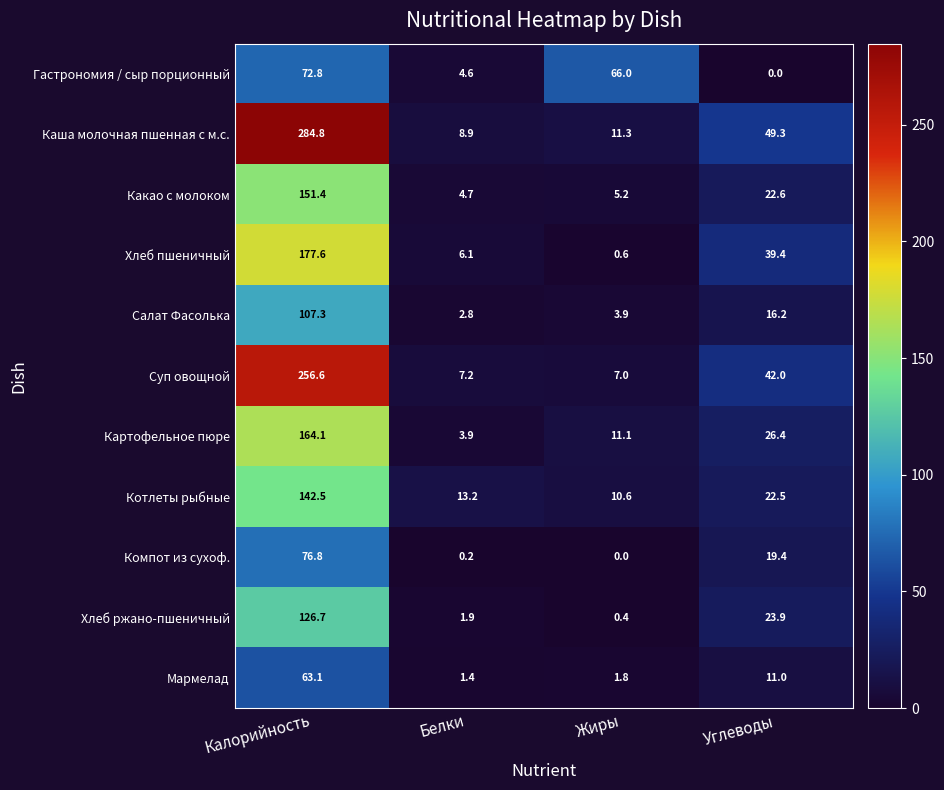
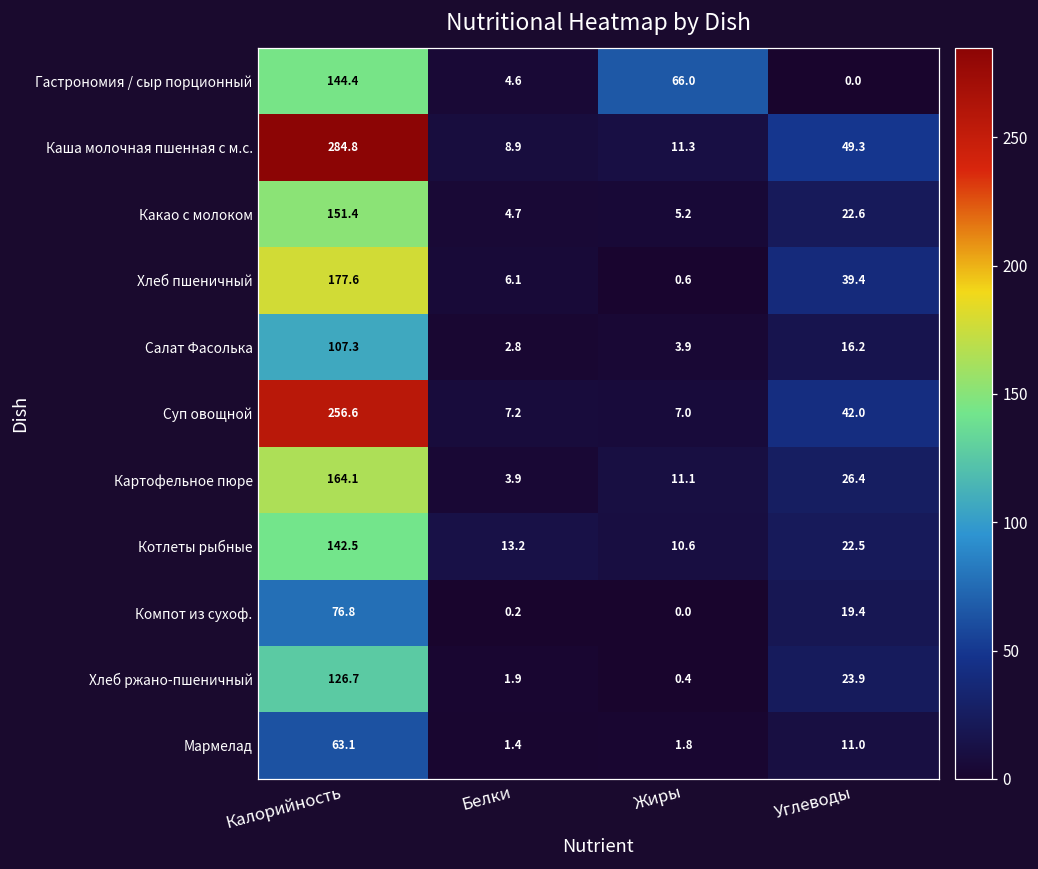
Гастрономия / сыр порционный, Калорийность: 72.8 -> 144.4
